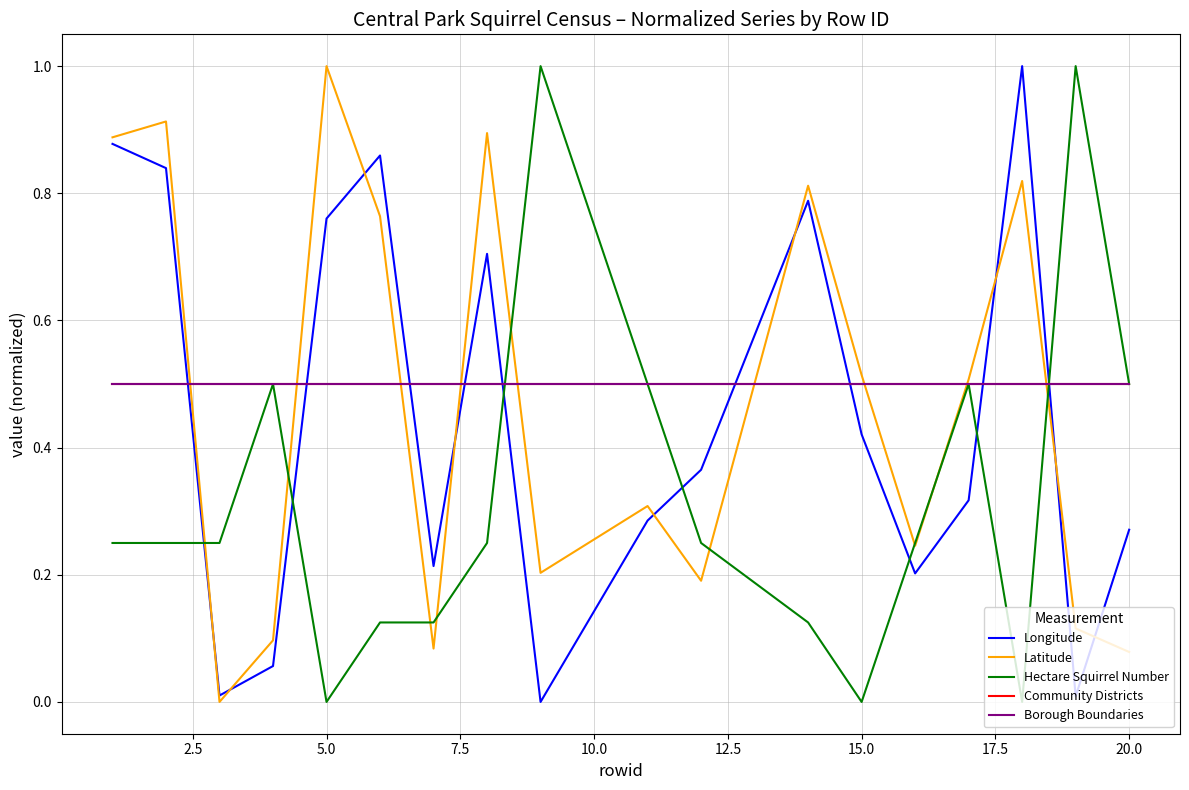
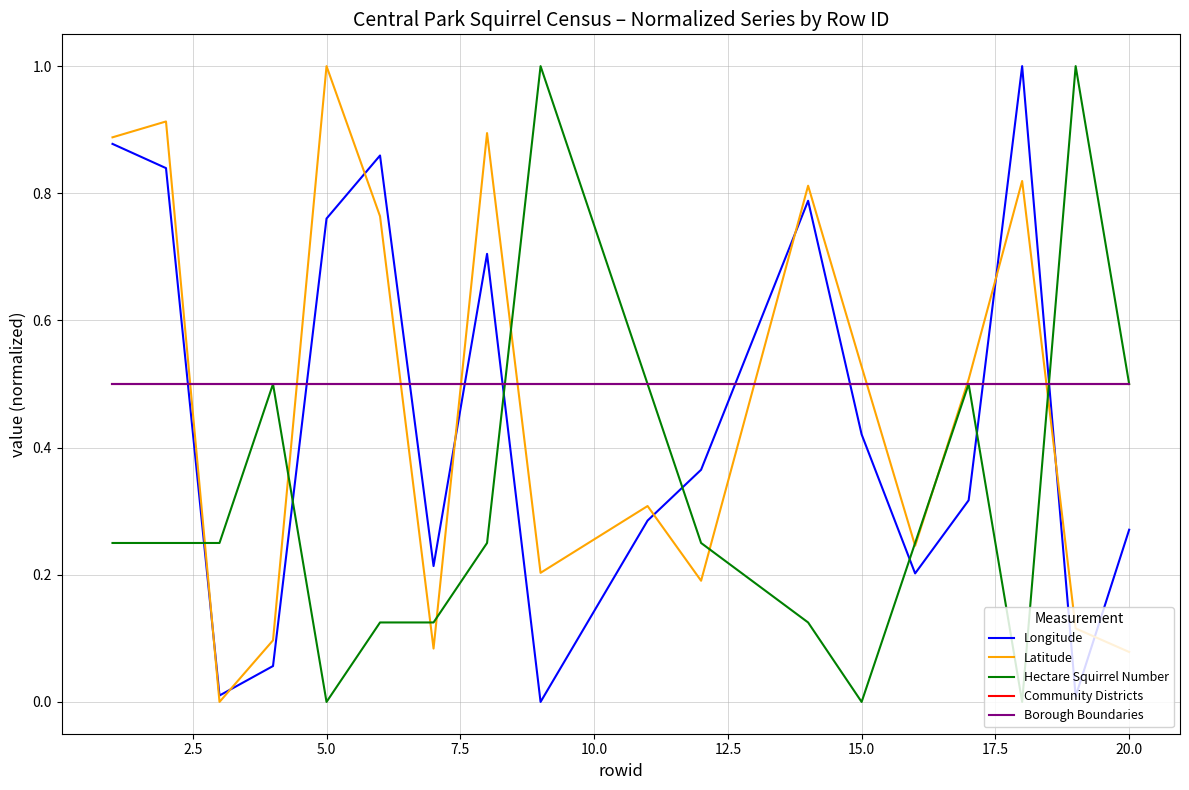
Latitude, 15.0: 0.51 -> 0.53
